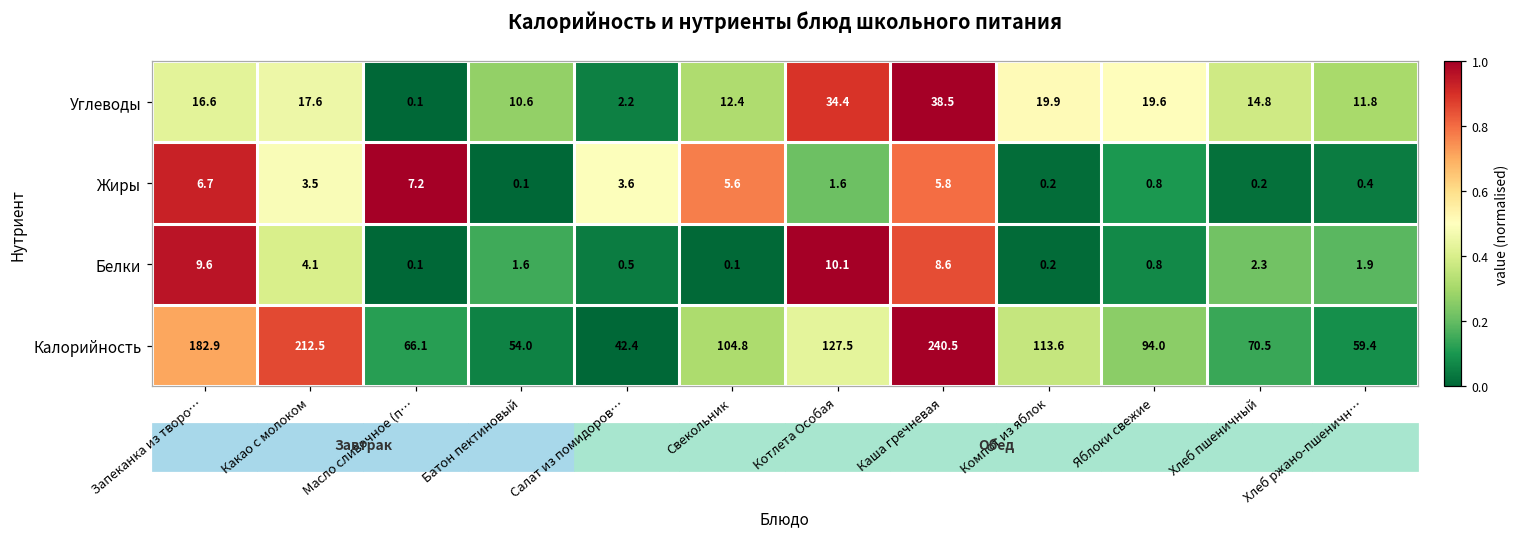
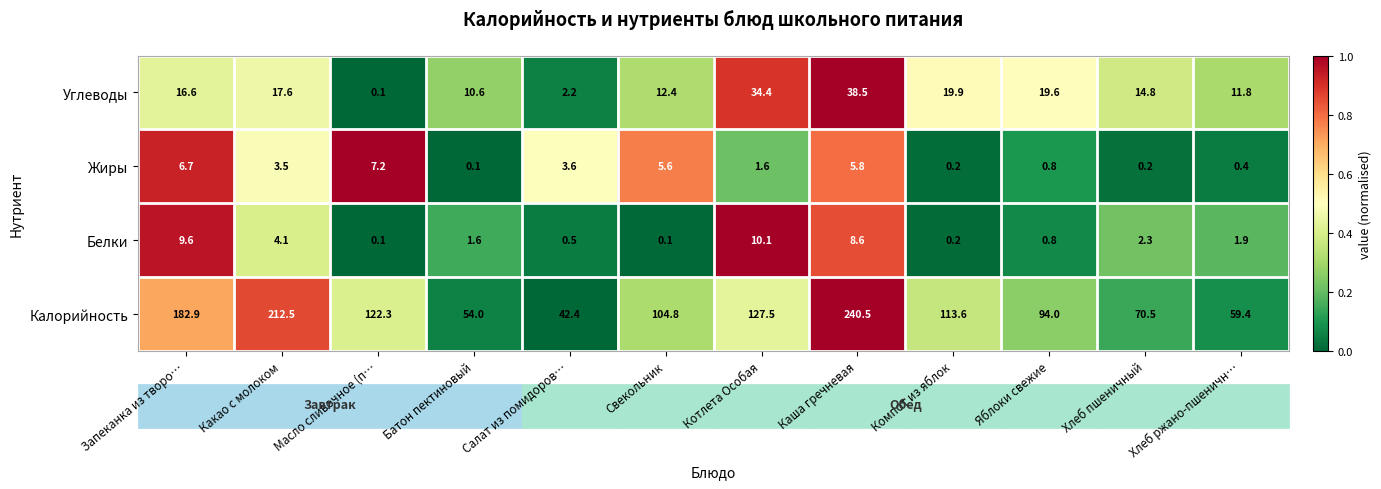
Калорийность, Масло сливочное (п…: 66.1 -> 122.3
